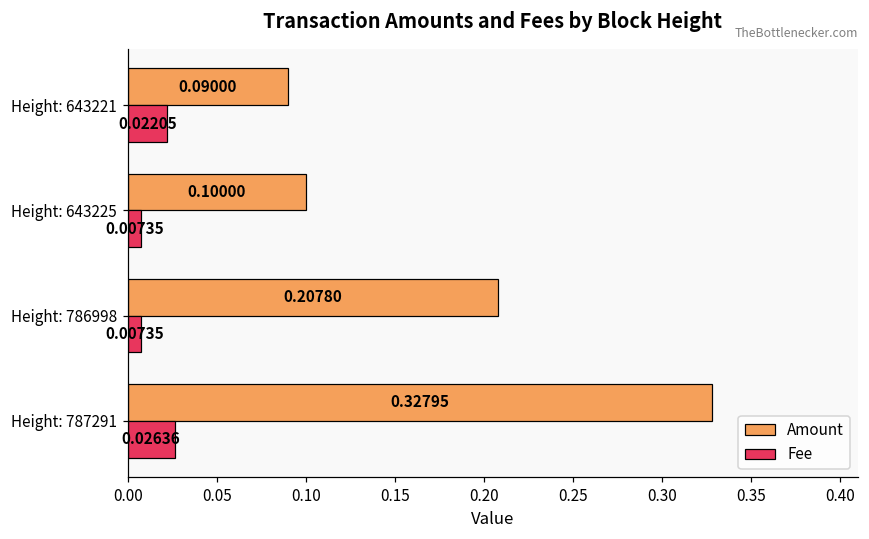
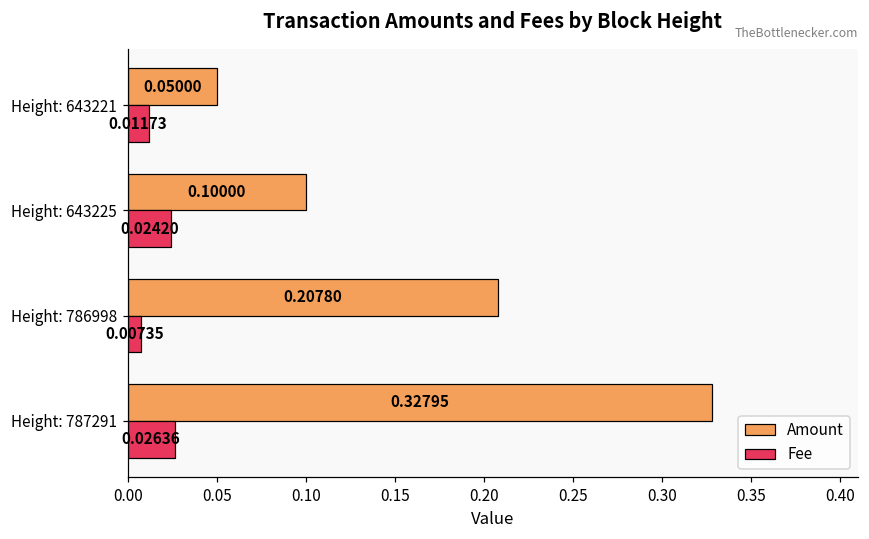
Amount, Height: 643221: 0.09000 -> 0.05000
Fee, Height: 643221: 0.02205 -> 0.01173
Fee, Height: 643225: 0.00735 -> 0.02420
